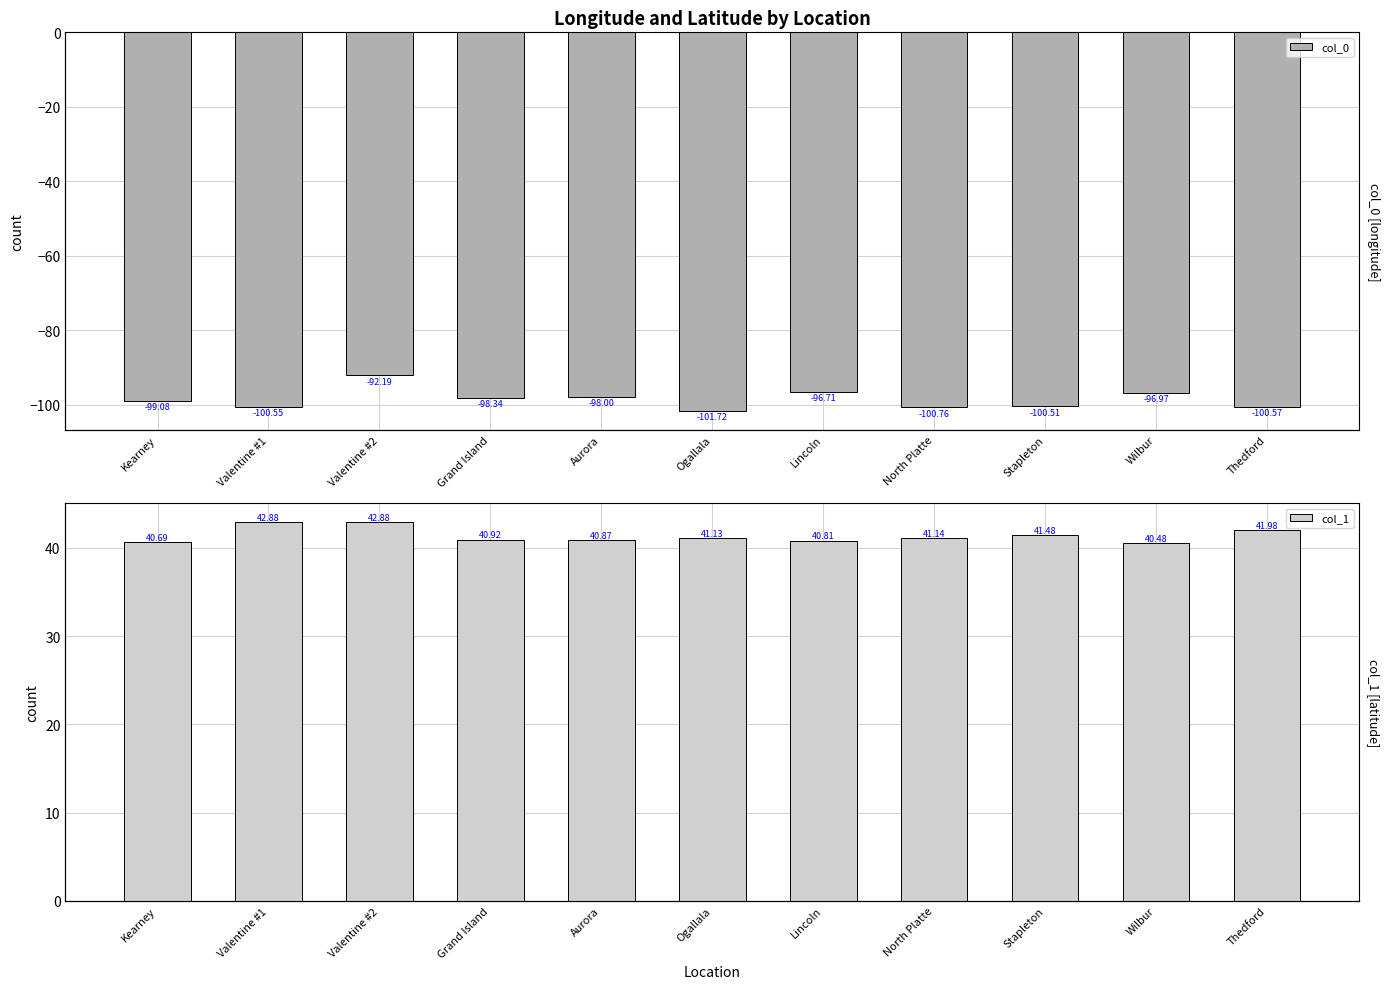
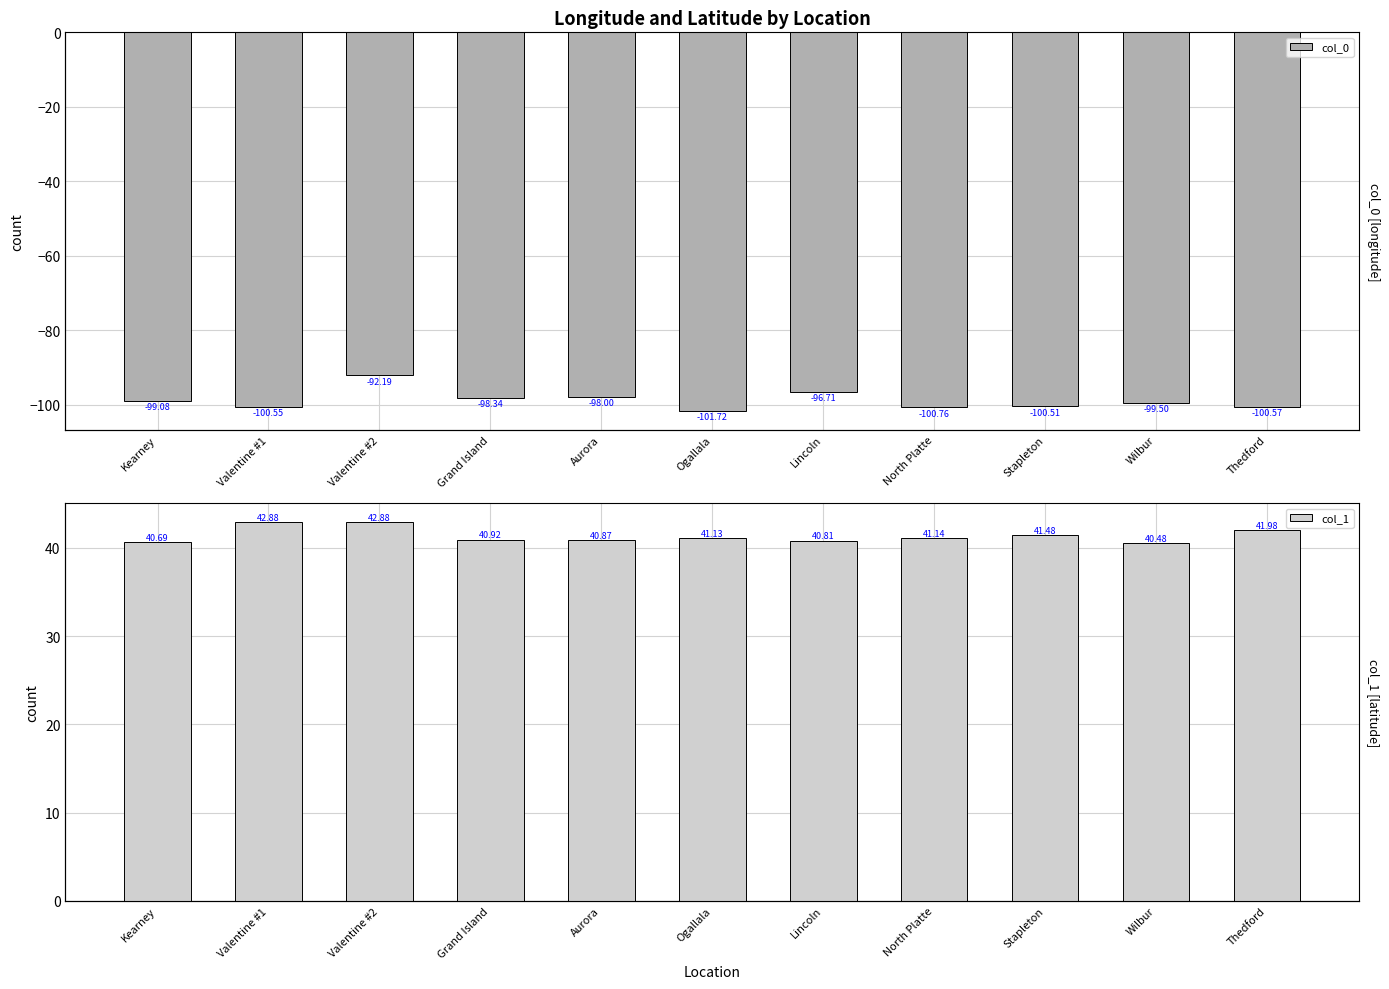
Longitude and Latitude by Location, Wilbur: -96.97 -> -99.50
